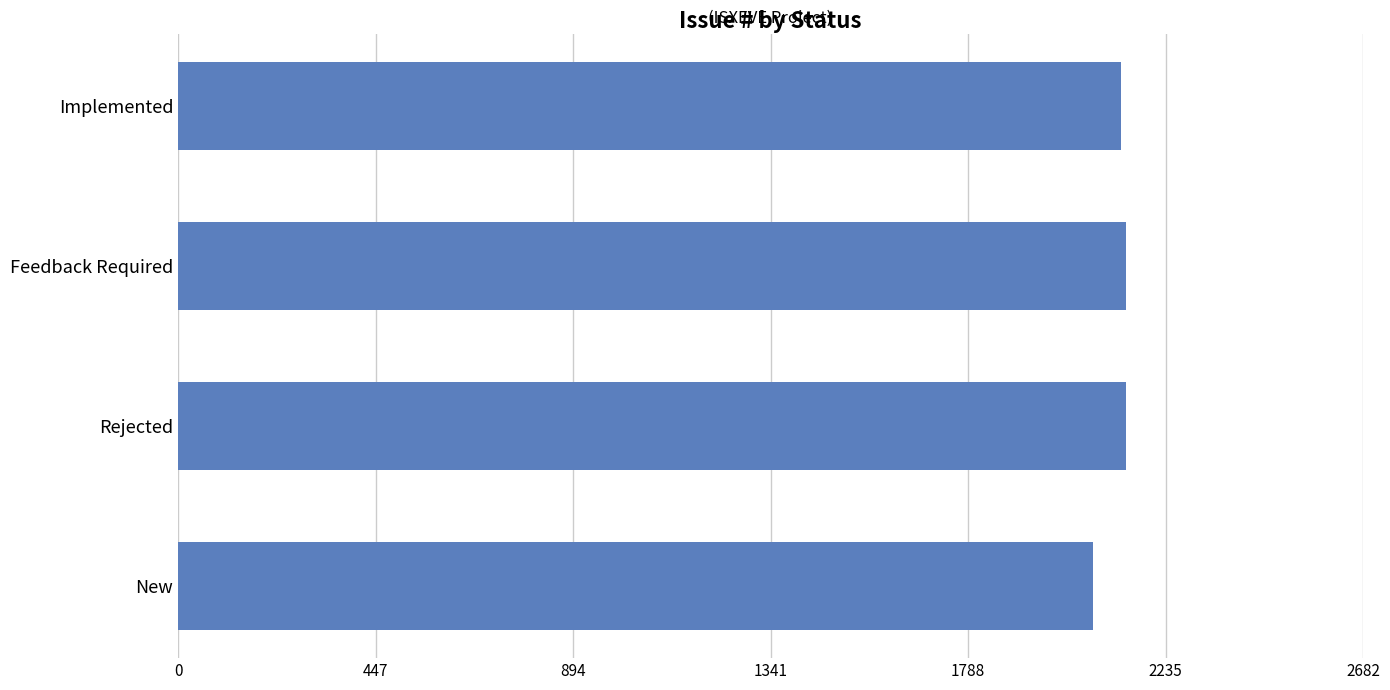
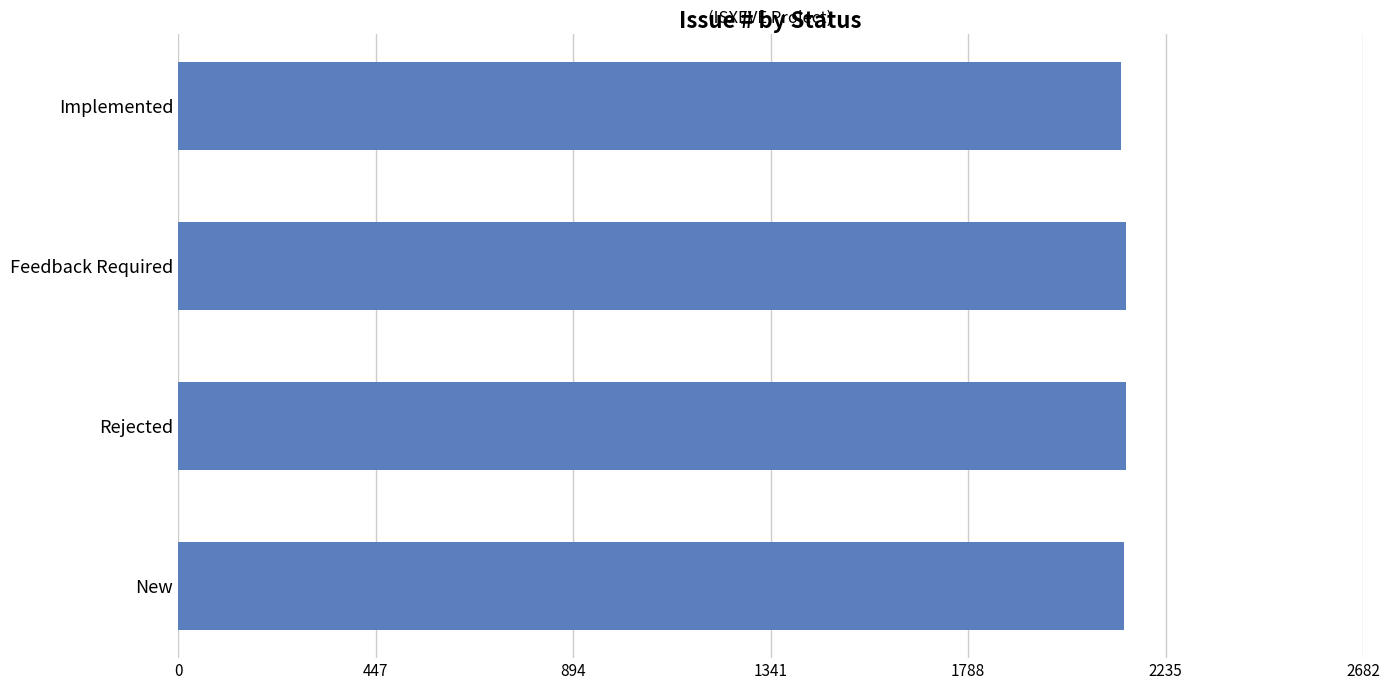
New: 2070 -> 2140
